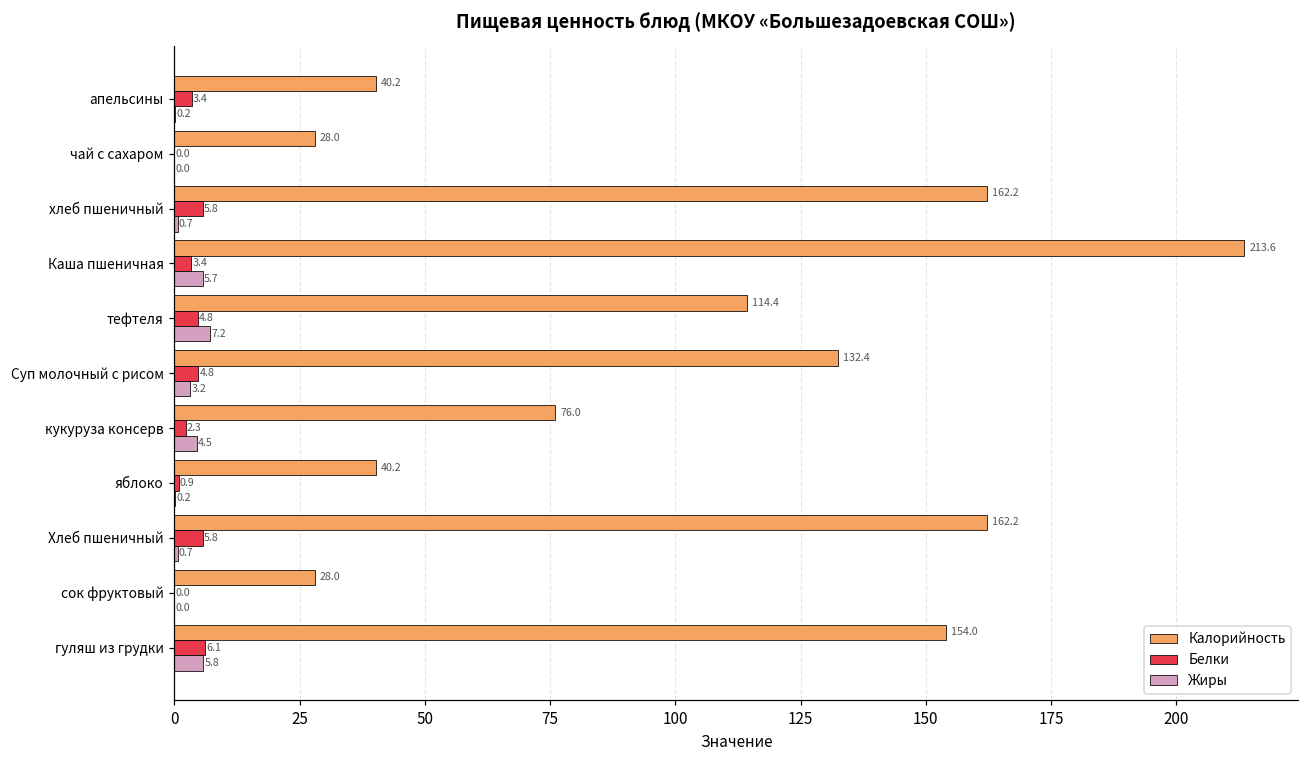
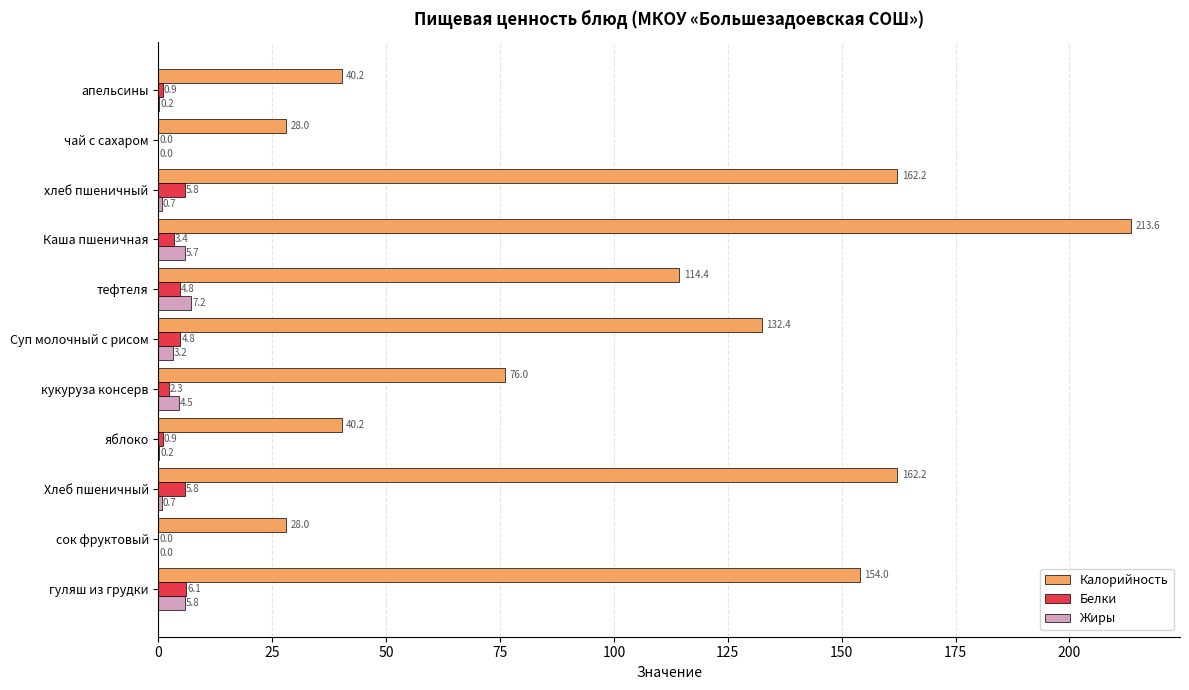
Белки, апельсины: 3.4 -> 0.9
